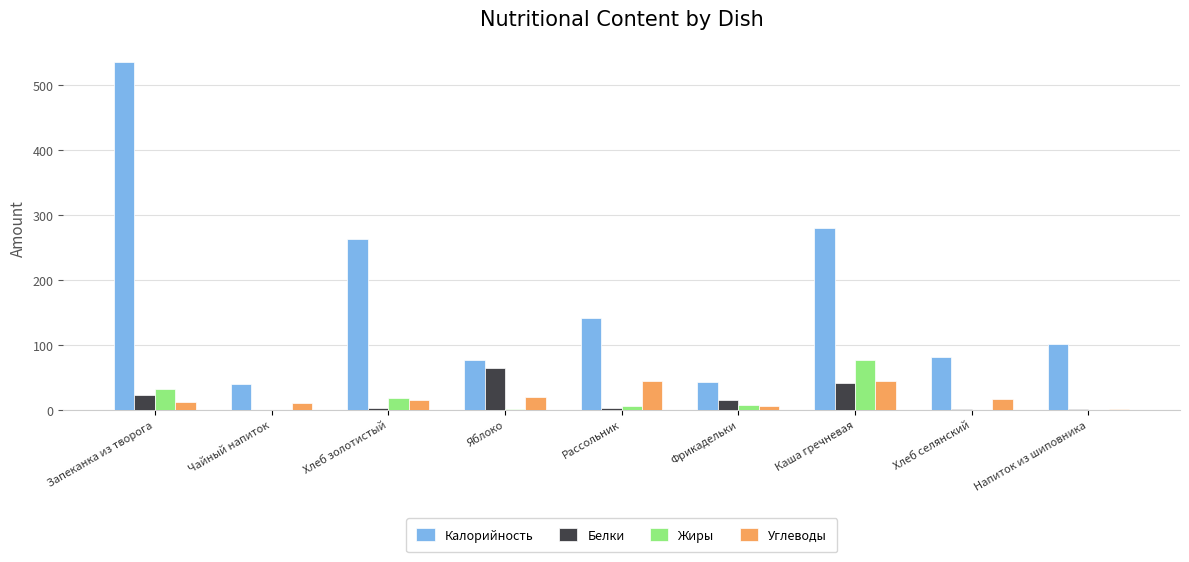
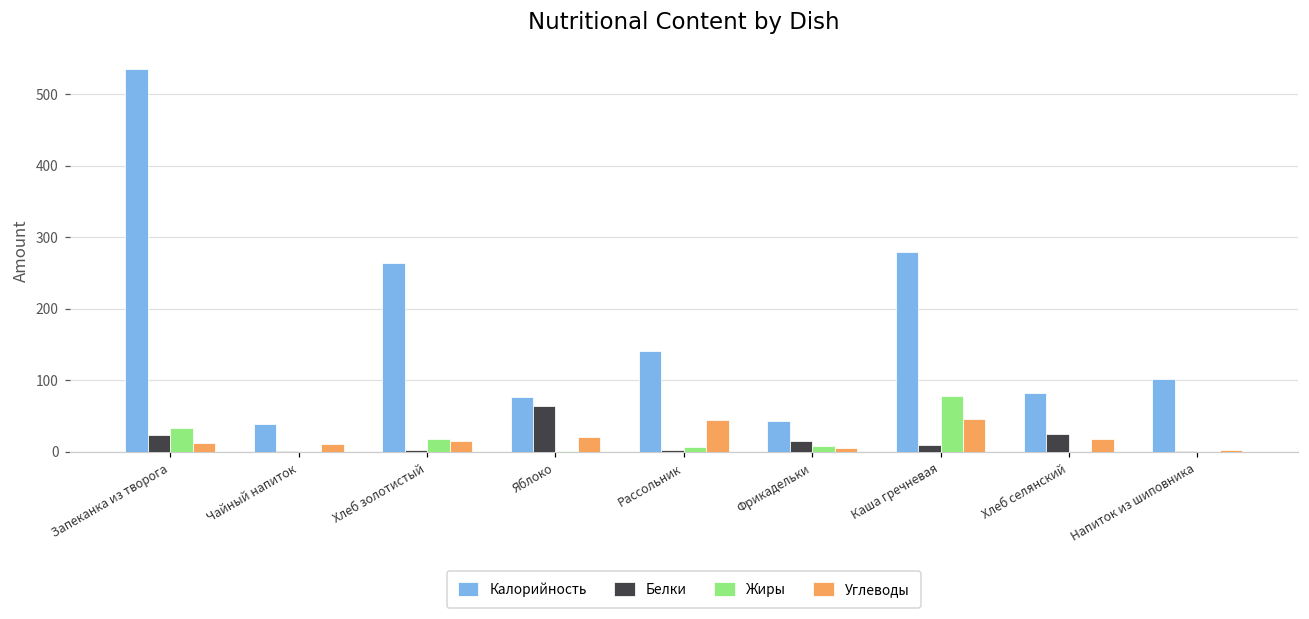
Белки, Каша гречневая: 40 -> 10
Белки, Хлеб селянский: 0 -> 20
